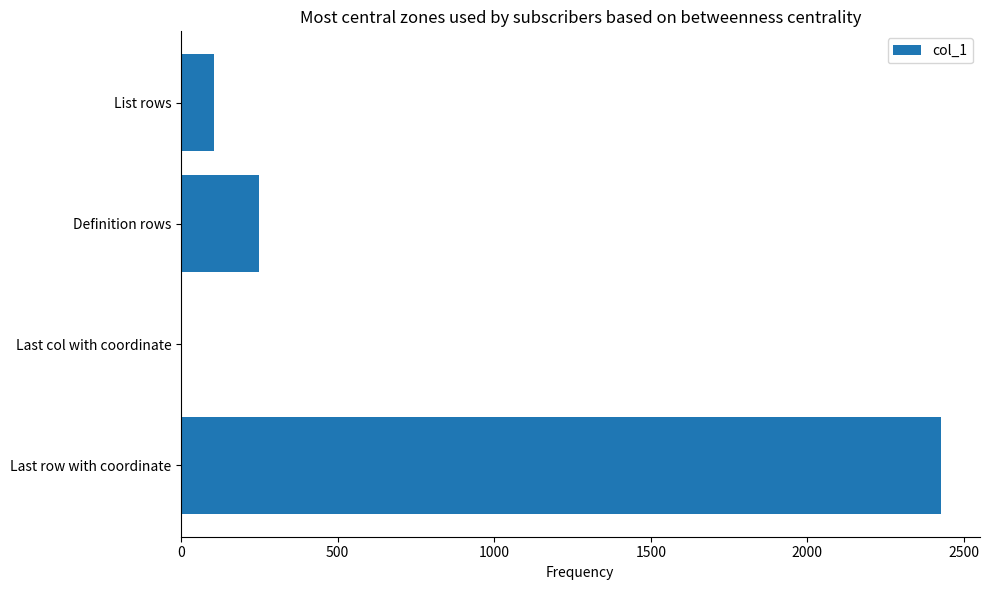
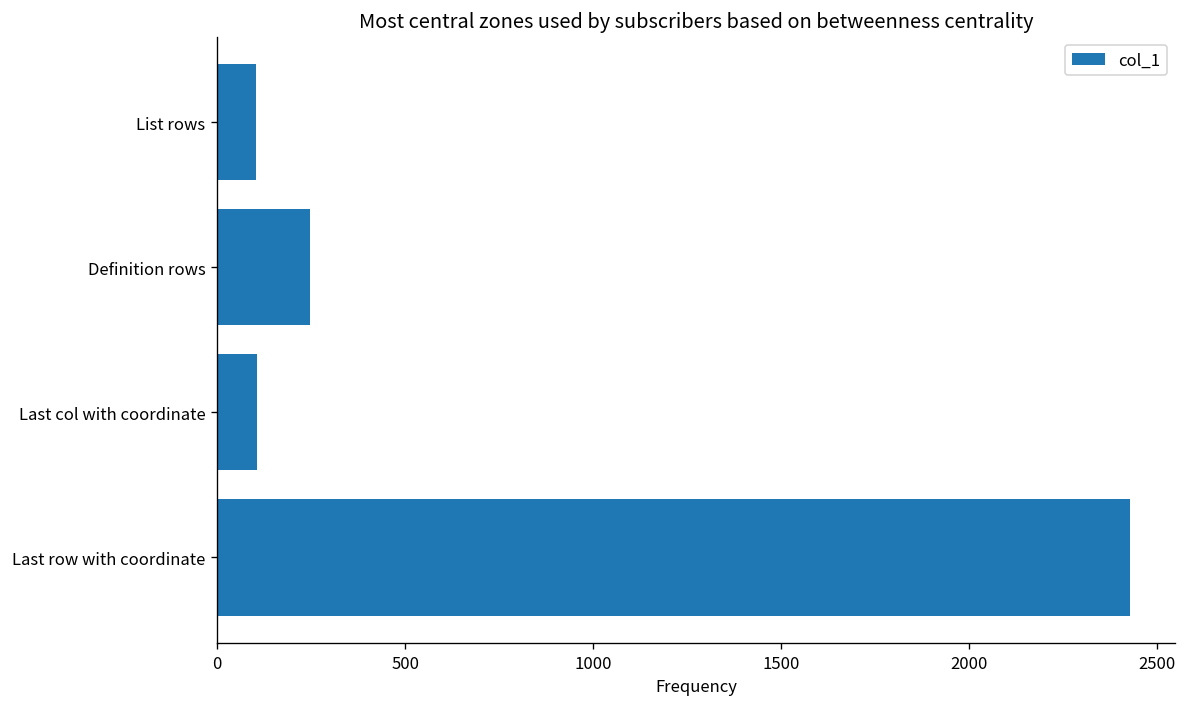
Last col with coordinate: 0 -> 110
